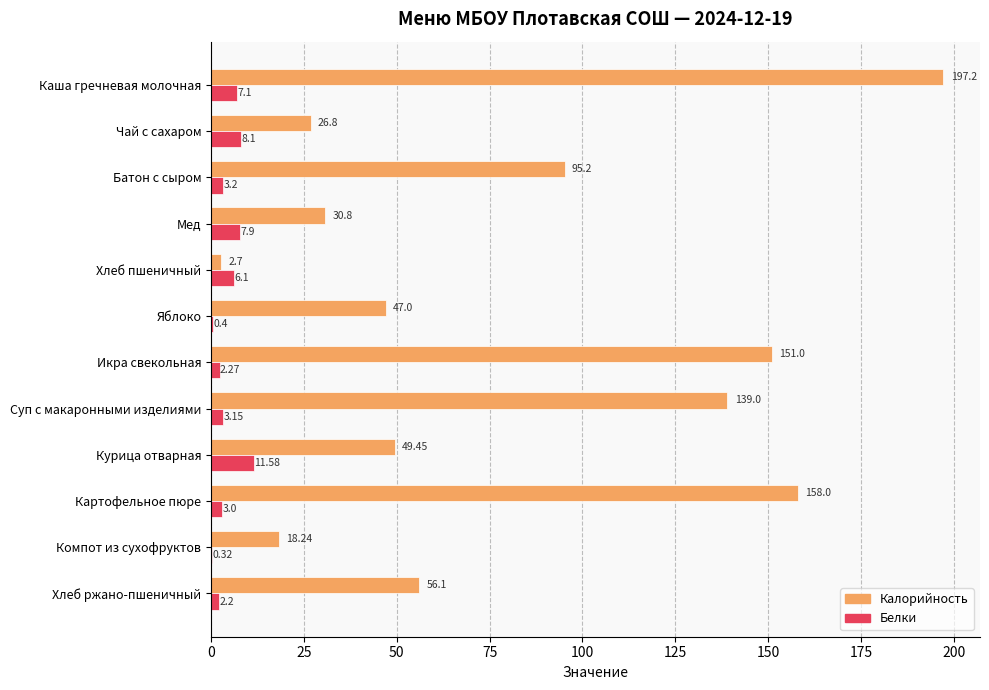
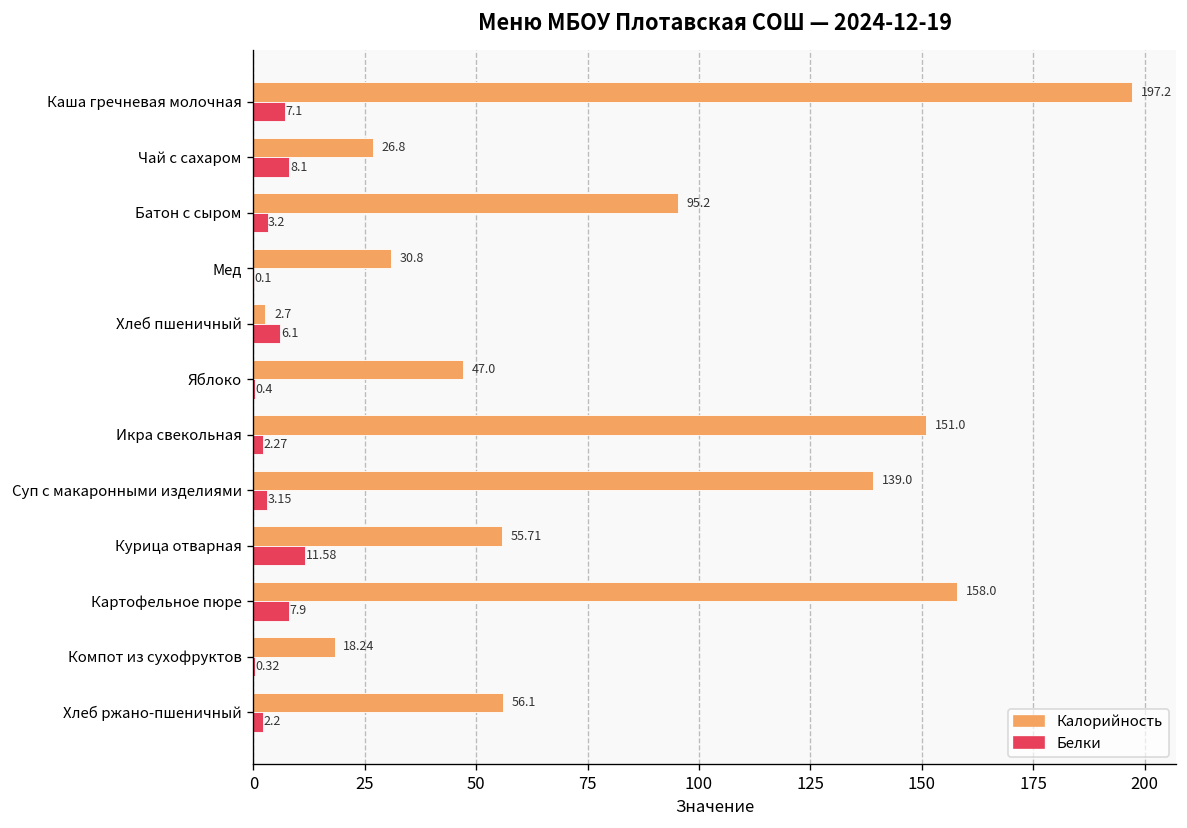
Белки, Мед: 7.9 -> 0.1
Калорийность, Курица отварная: 49.45 -> 55.71
Белки, Картофельное пюре: 3.0 -> 7.9
